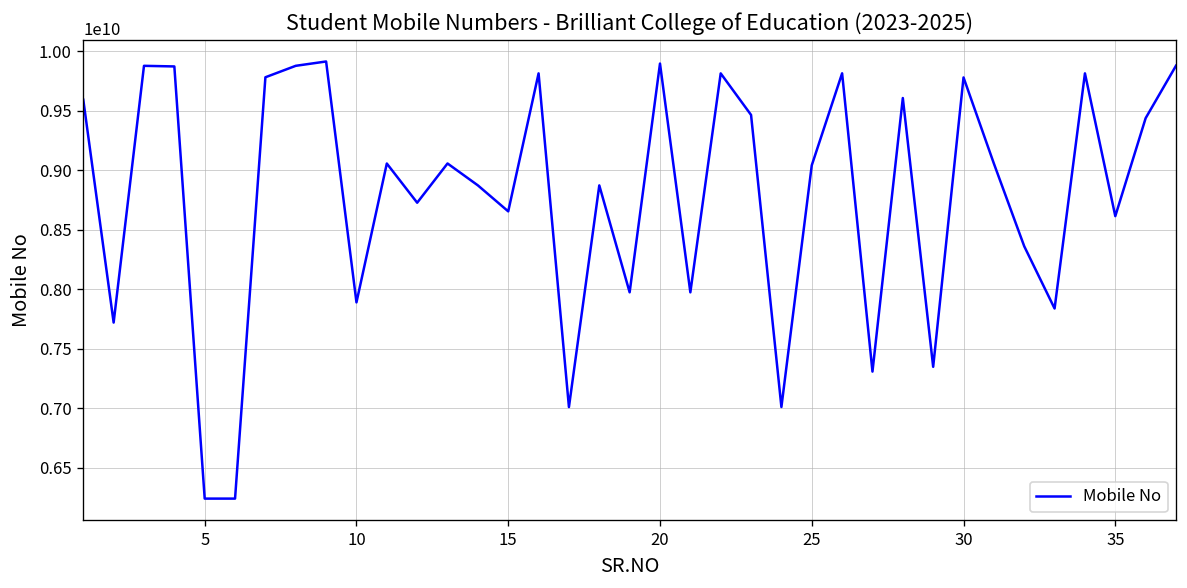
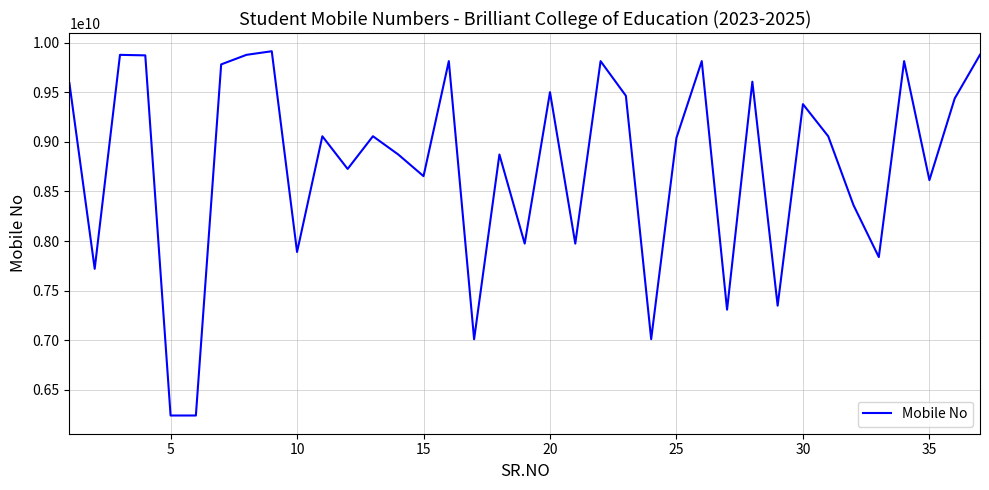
20: 9900000000 -> 9500000000
30: 9800000000 -> 9400000000
